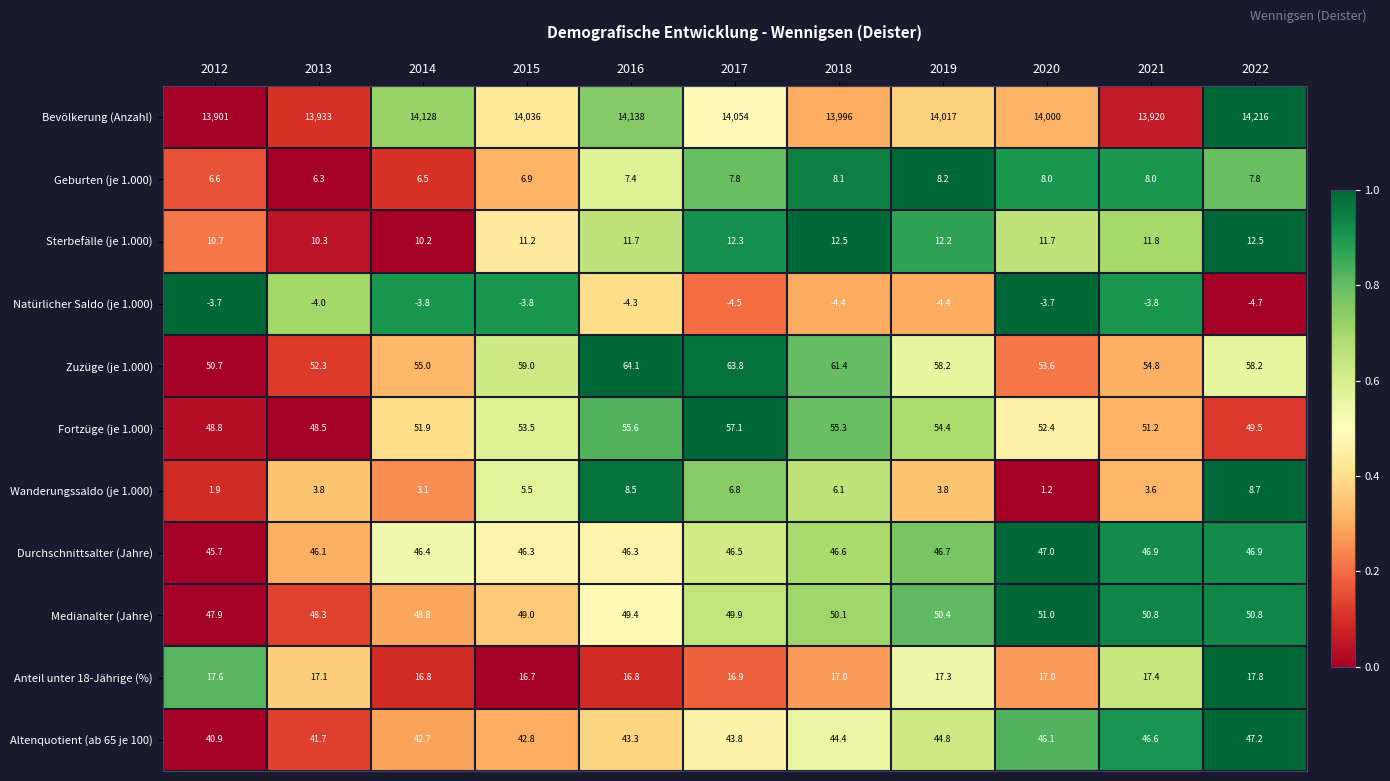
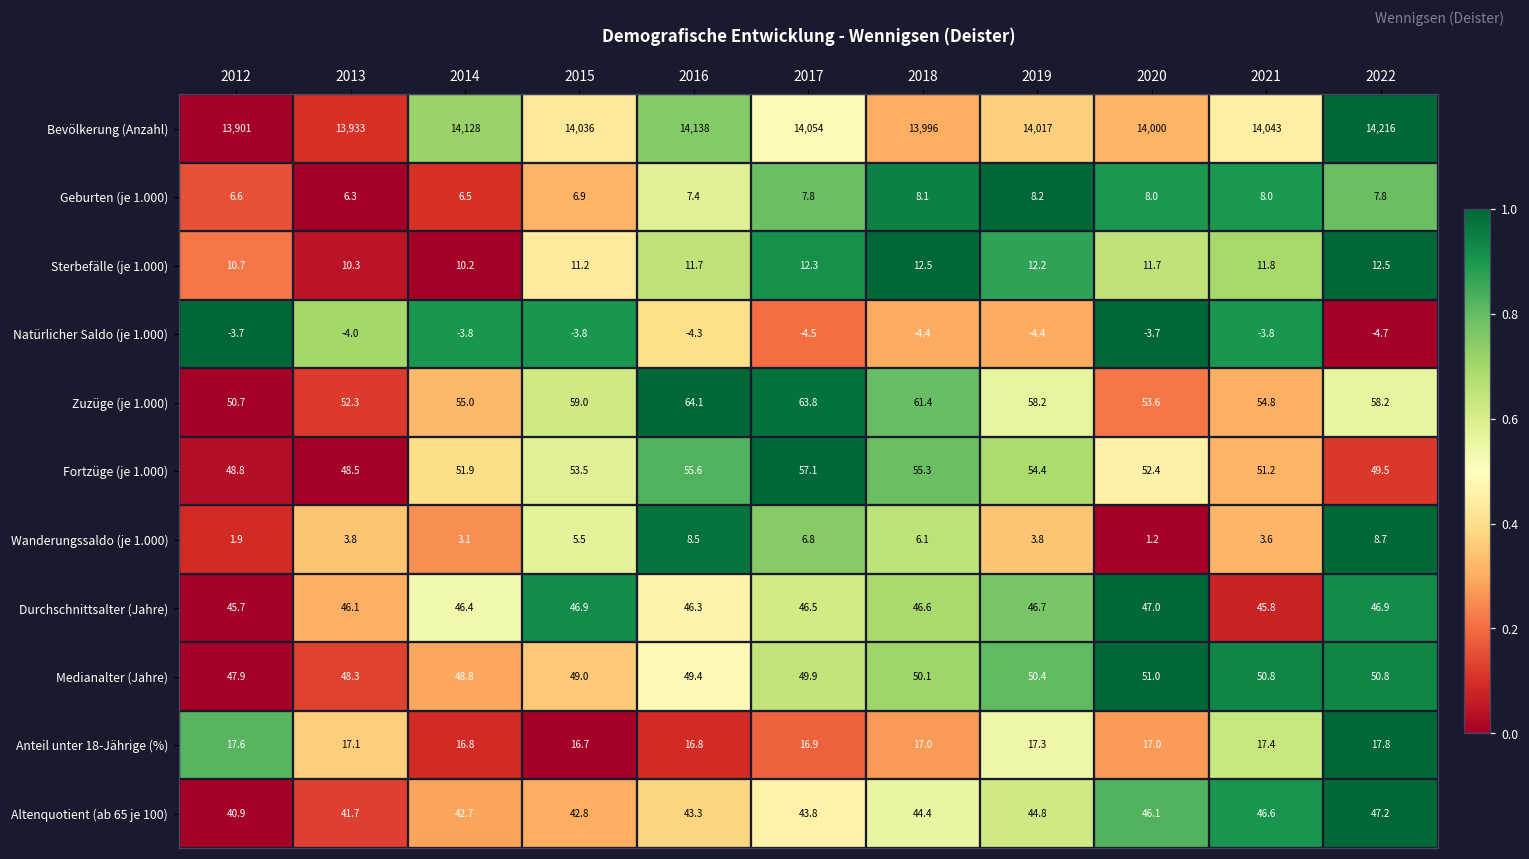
Bevölkerung (Anzahl), 2021: 13,920 -> 14,043
Durchschnittsalter (Jahre), 2015: 46.3 -> 46.9
Durchschnittsalter (Jahre), 2021: 46.9 -> 45.8
